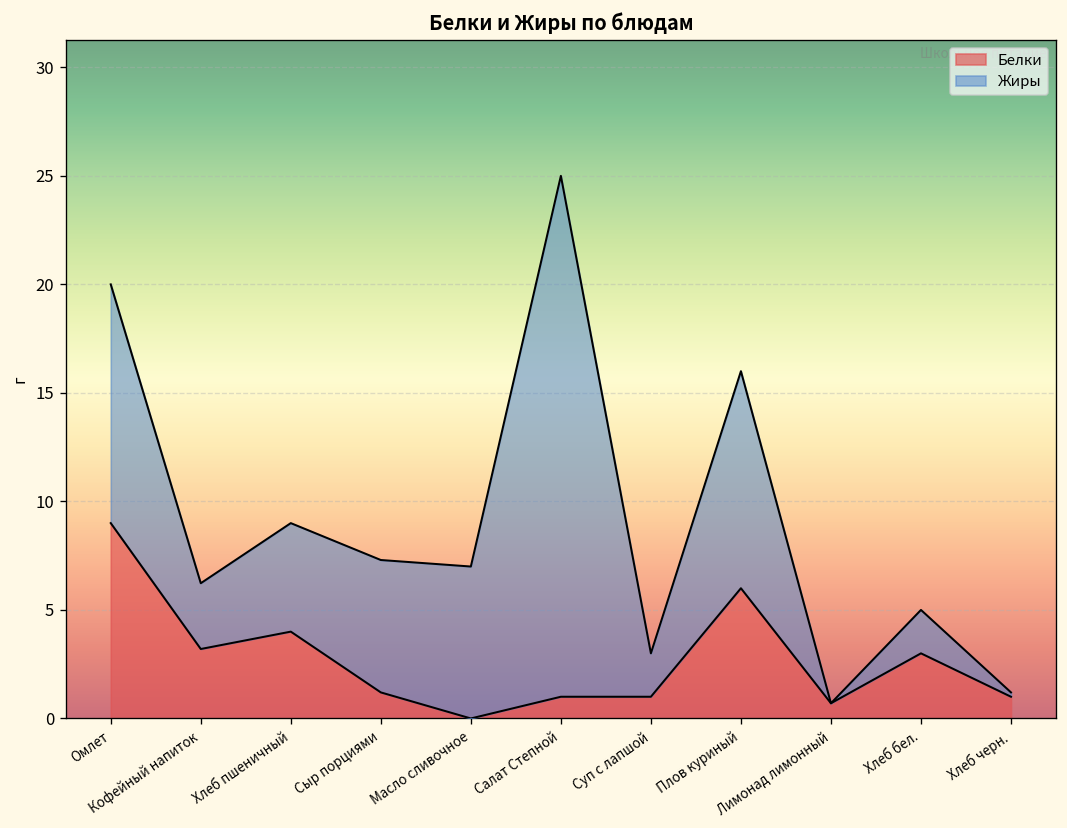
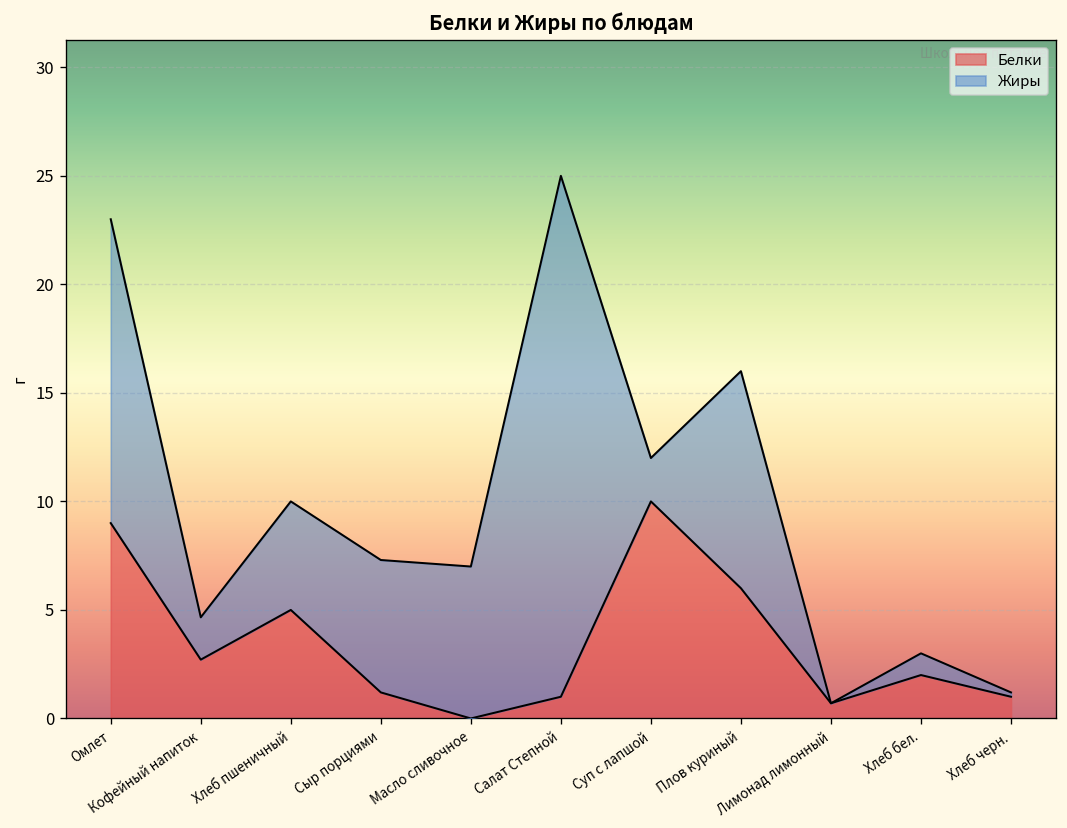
Жиры, Омлет: 11 -> 14
Белки, Кофейный напиток: 3.2 -> 2.7
Жиры, Кофейный напиток: 3.0 -> 2.0
Белки, Хлеб пшеничный: 4 -> 5
Белки, Суп с лапшой: 1 -> 10
Белки, Хлеб бел.: 3 -> 2
Жиры, Хлеб бел.: 2 -> 1
